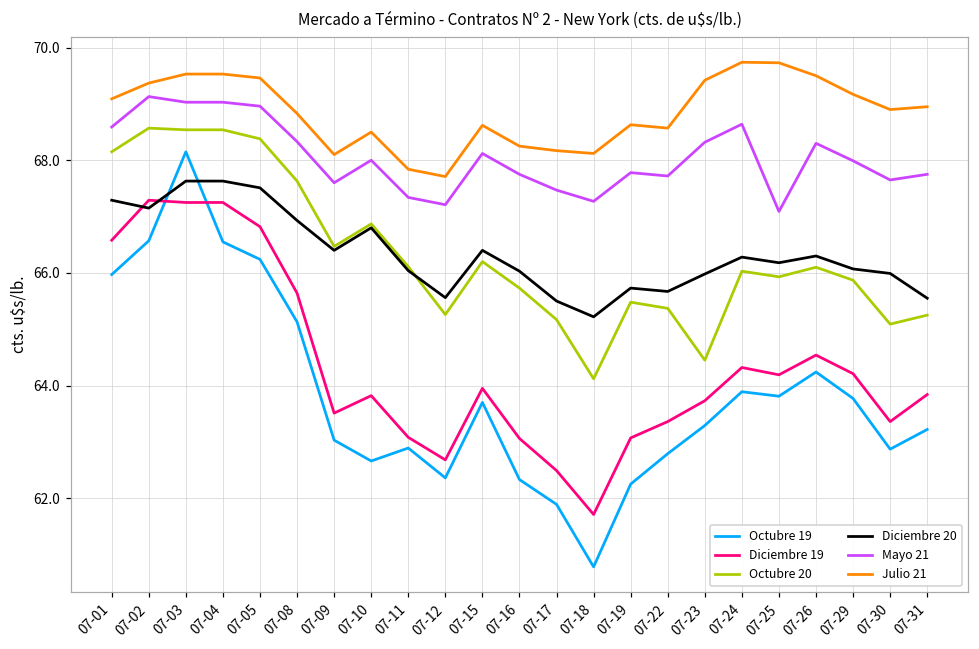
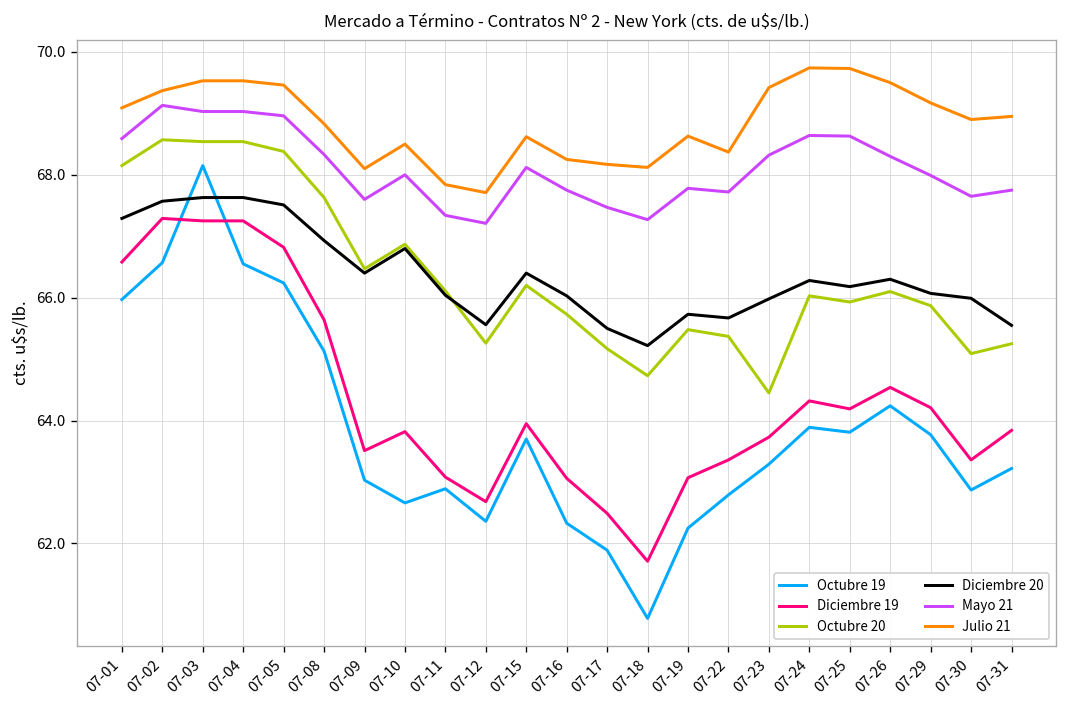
Diciembre 20, 07-02: 67.2 -> 67.6
Octubre 20, 07-18: 64.1 -> 64.7
Julio 21, 07-22: 68.6 -> 68.4
Mayo 21, 07-25: 67.1 -> 68.6
